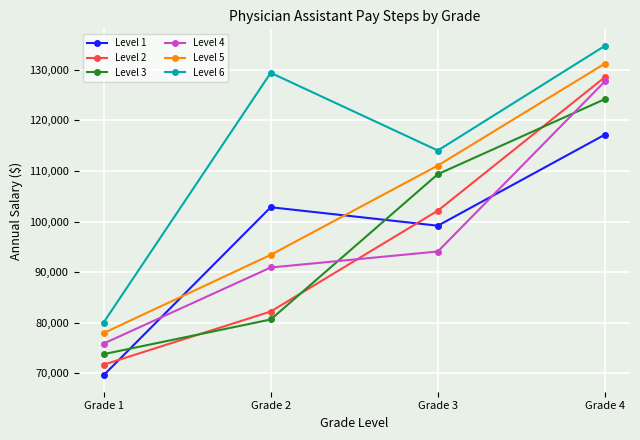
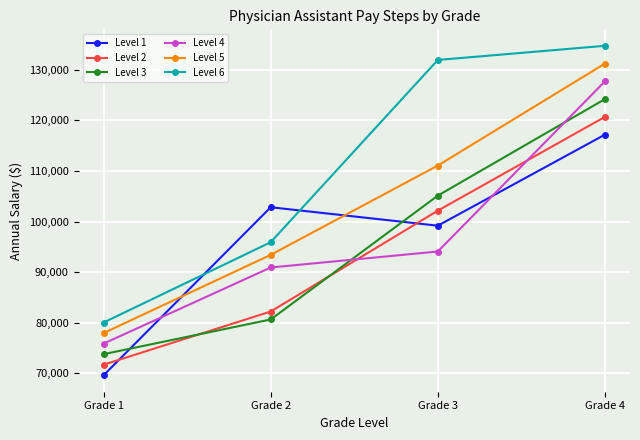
Level 6, Grade 2: 129,000 -> 96,000
Level 3, Grade 3: 109,000 -> 105,000
Level 6, Grade 3: 114,000 -> 132,000
Level 2, Grade 4: 129,000 -> 121,000
